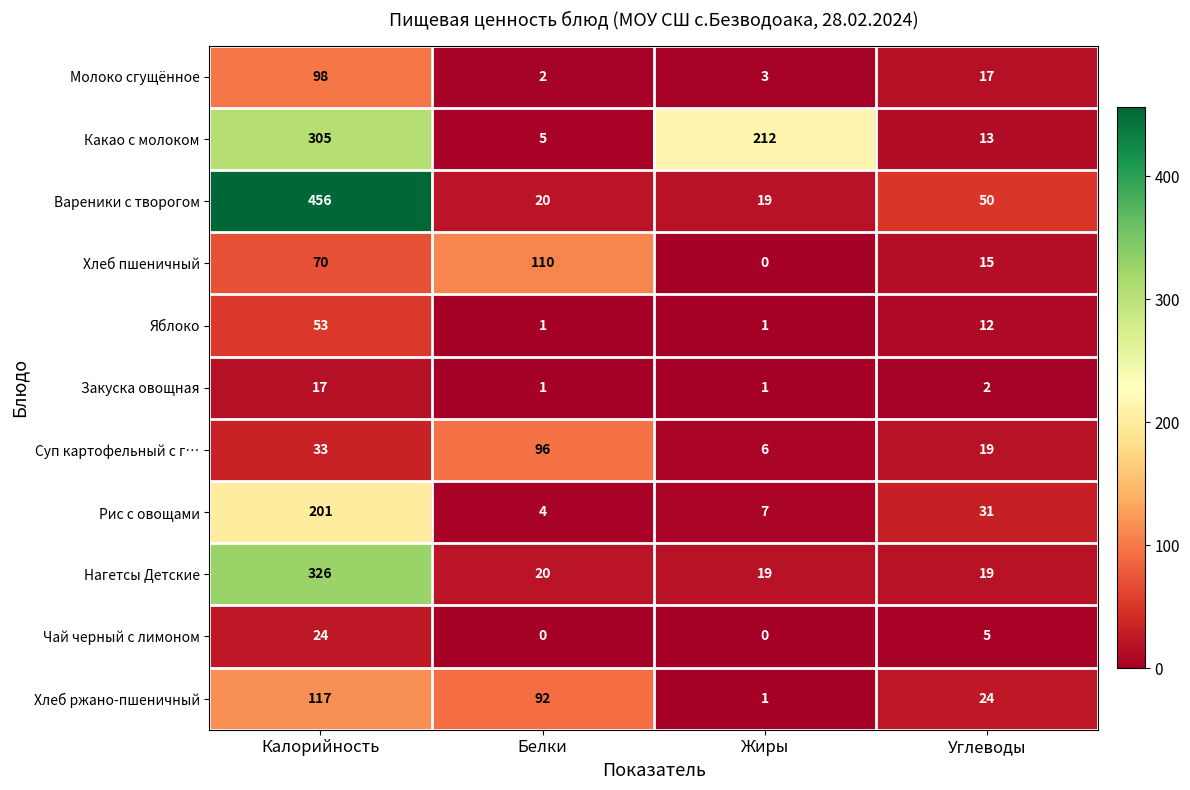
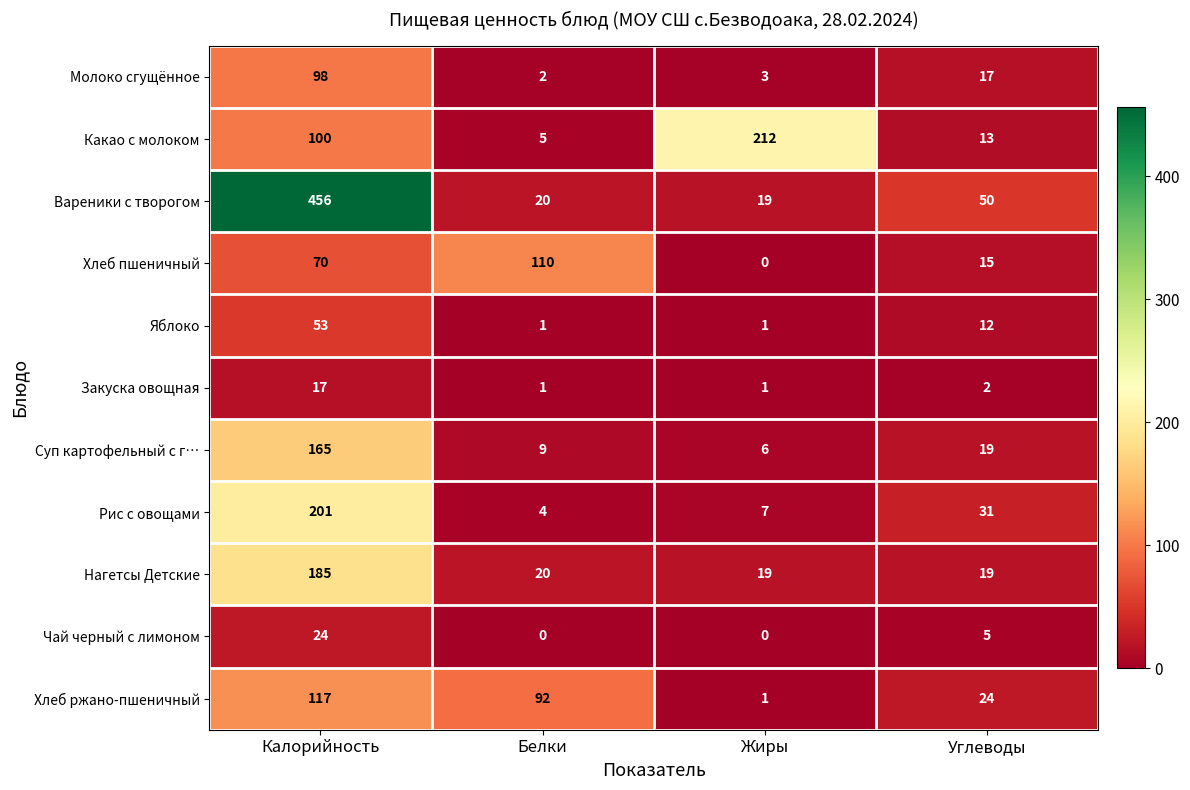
Какао с молоком, Калорийность: 305 -> 100
Суп картофельный с г…, Калорийность: 33 -> 165
Суп картофельный с г…, Белки: 96 -> 9
Нагетсы Детские, Калорийность: 326 -> 185
